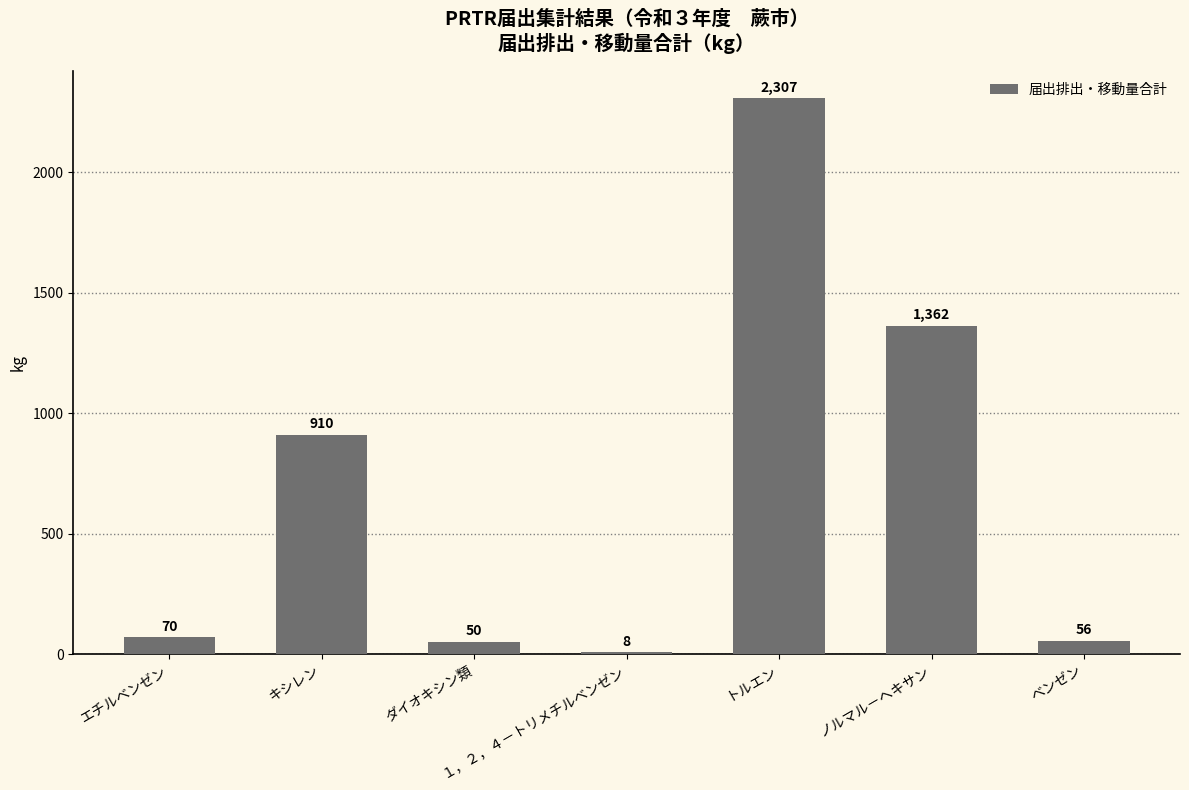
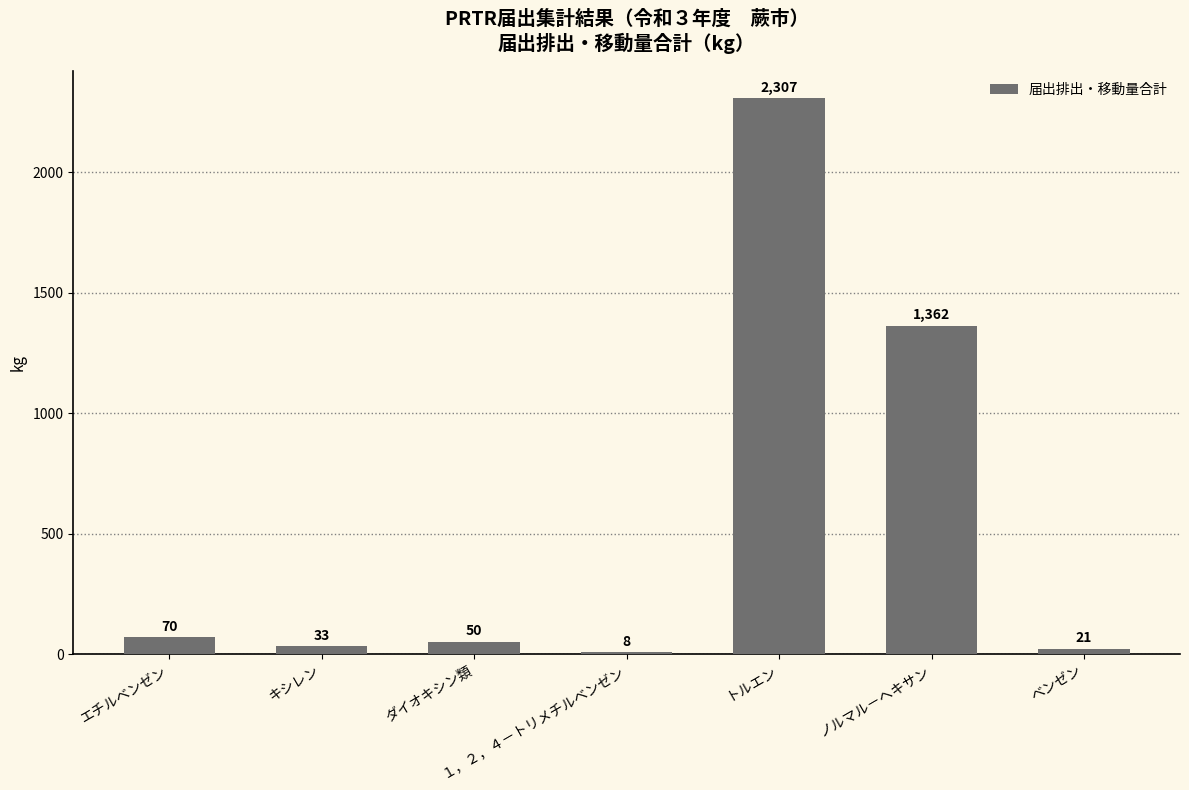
キシレン: 910 -> 33
ベンゼン: 56 -> 21
